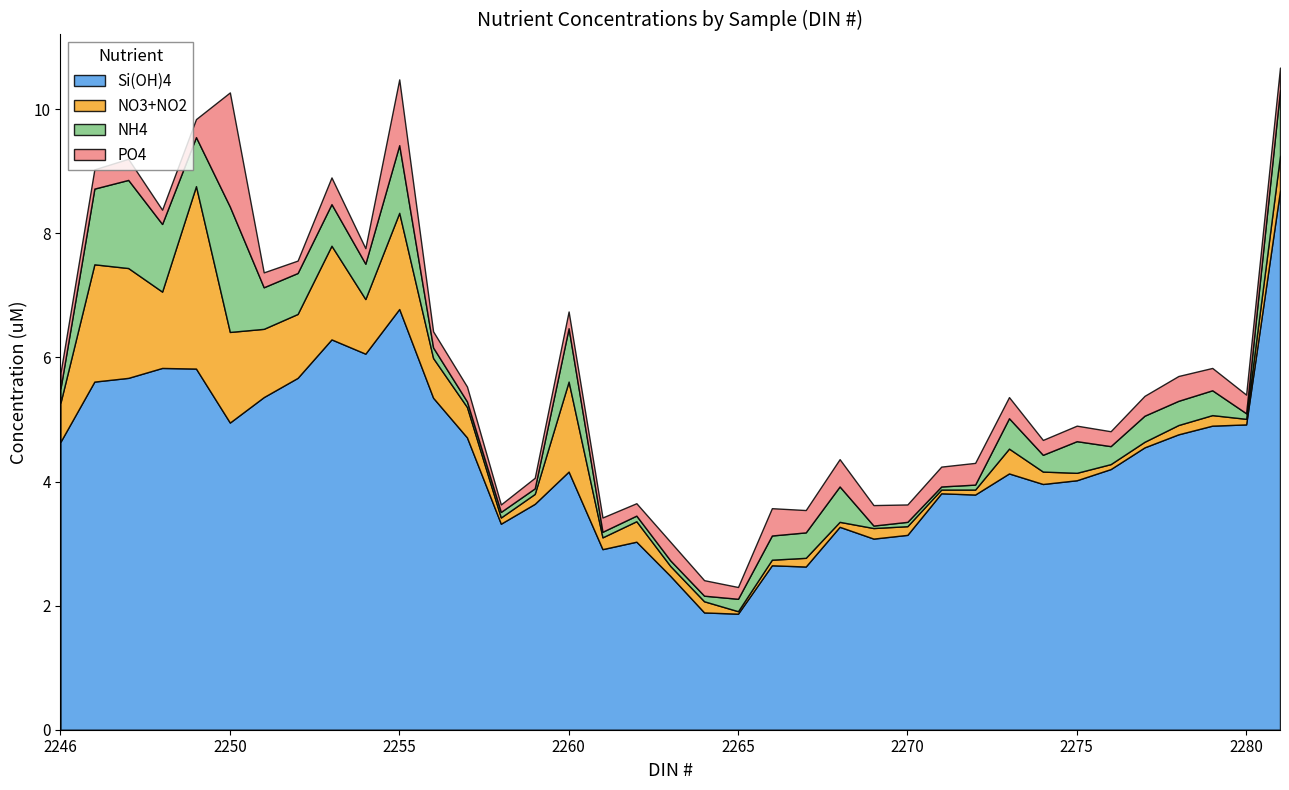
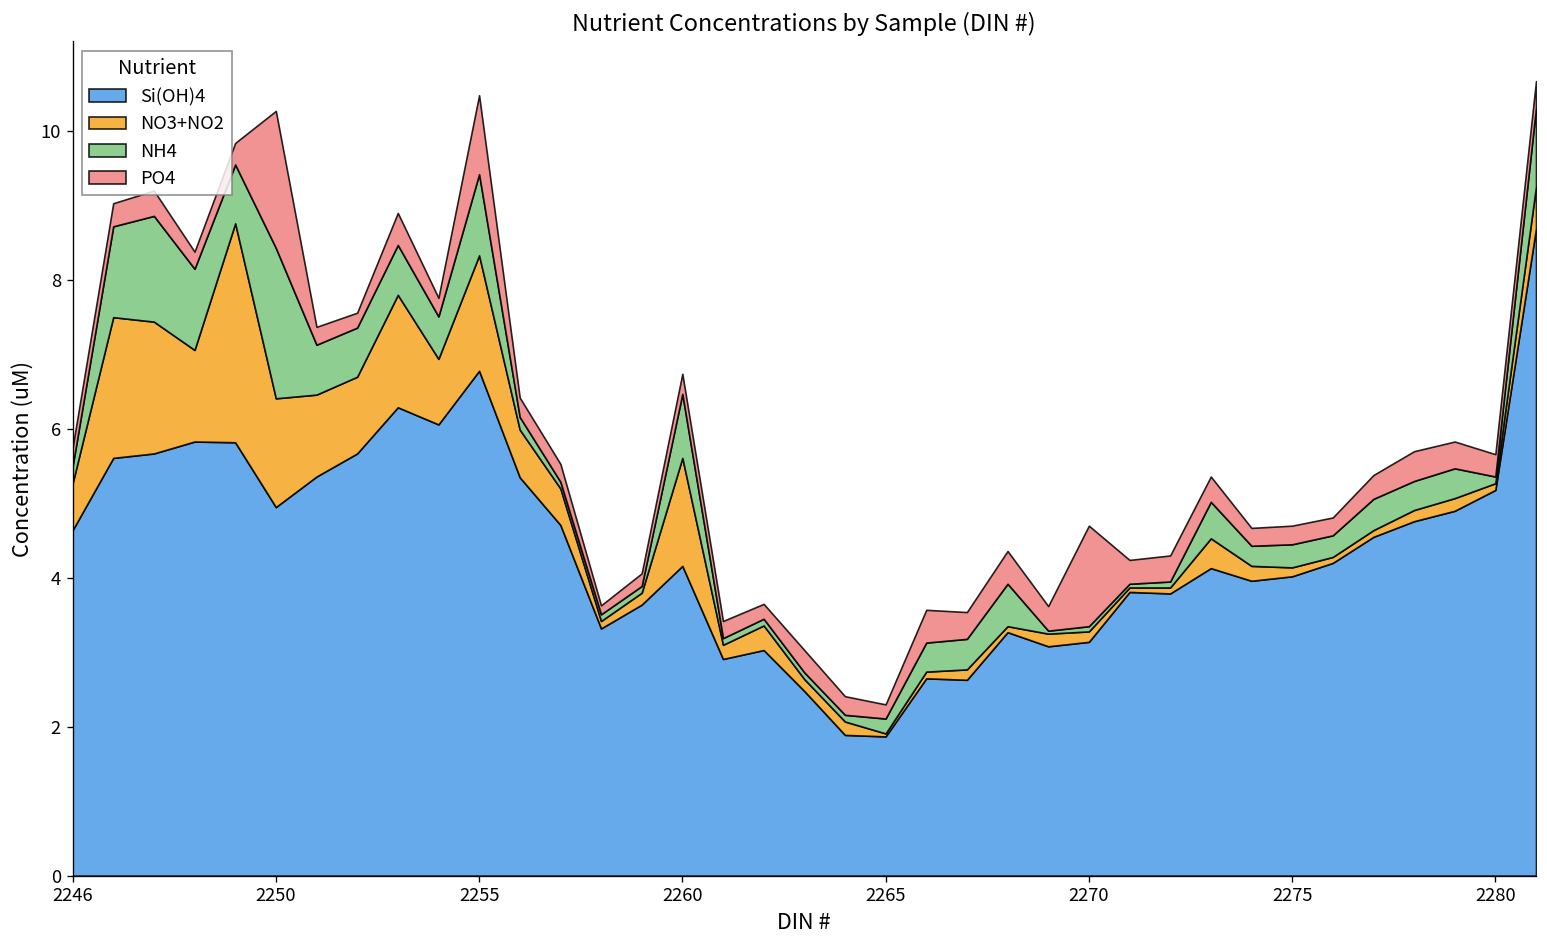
PO4, 2270: 0.3 -> 1.4
NH4, 2275: 0.5 -> 0.3
Si(OH)4, 2280: 4.9 -> 5.2
